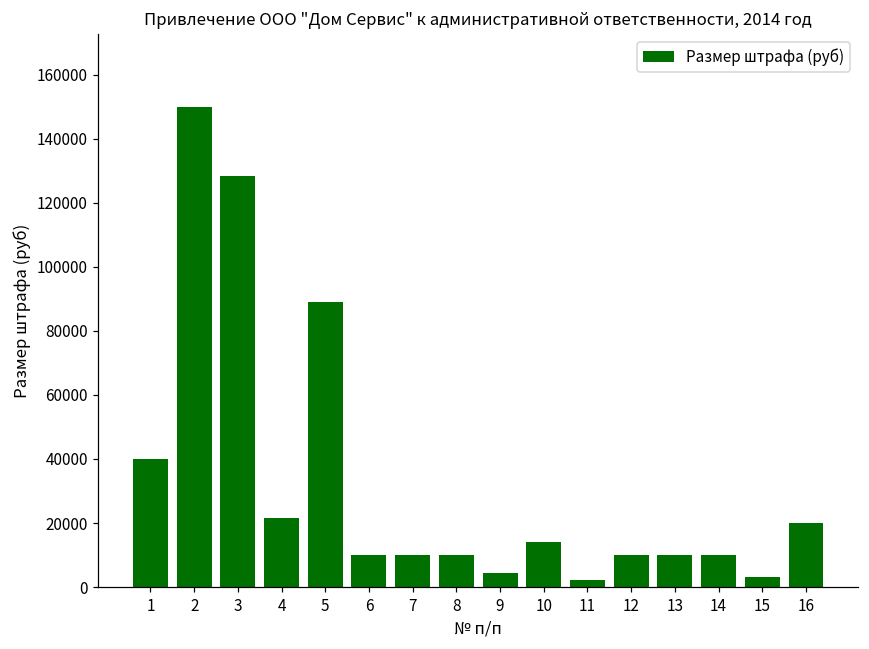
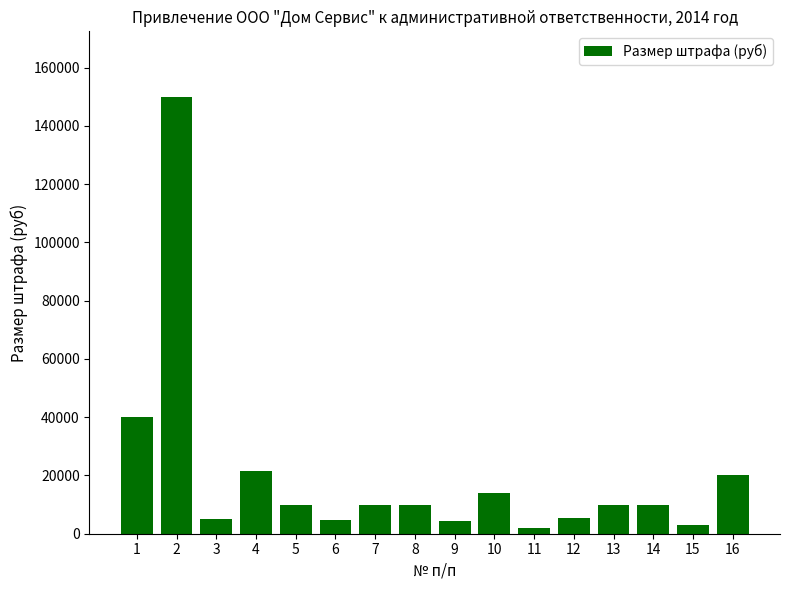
3: 128000 -> 5000
5: 89000 -> 10000
6: 10000 -> 5000
12: 10000 -> 5000
